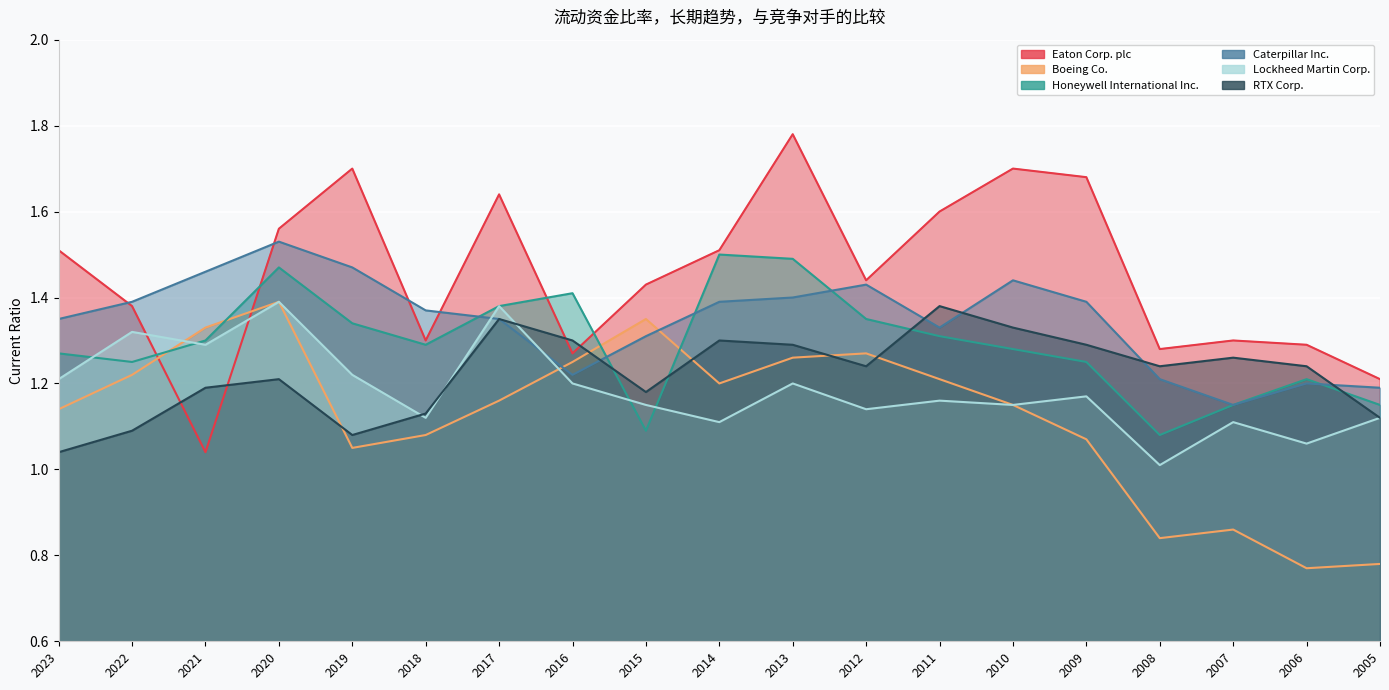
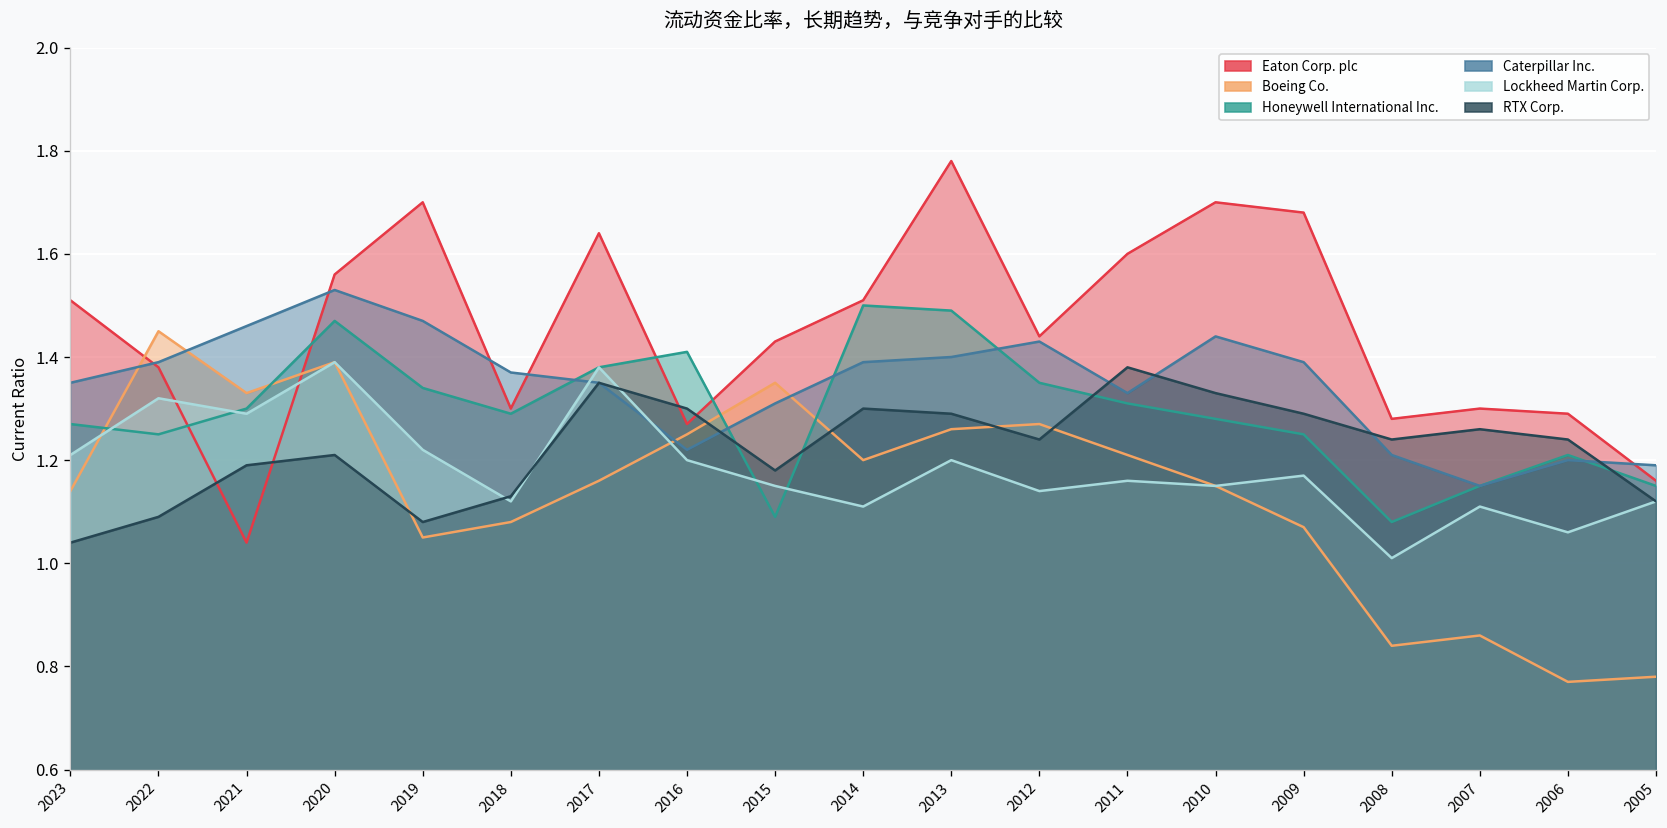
Boeing Co., 2022: 1.22 -> 1.45
Eaton Corp. plc, 2005: 1.21 -> 1.16
